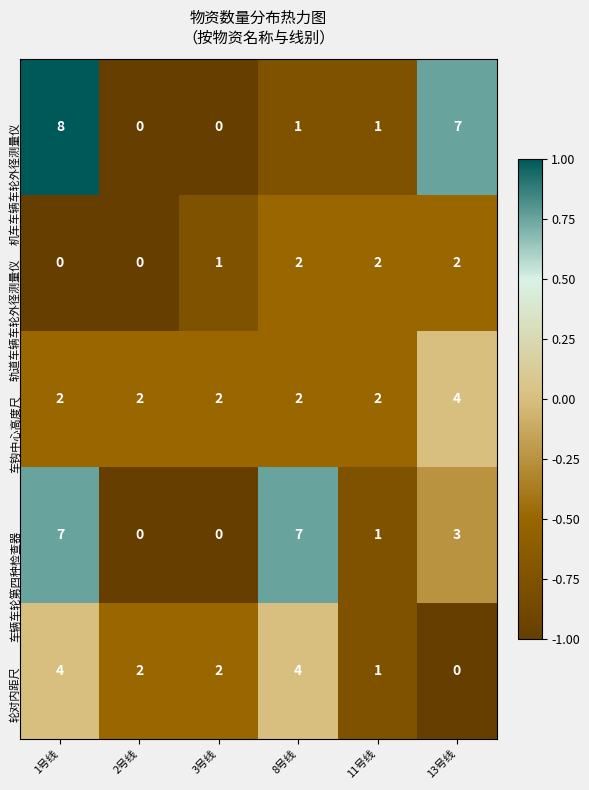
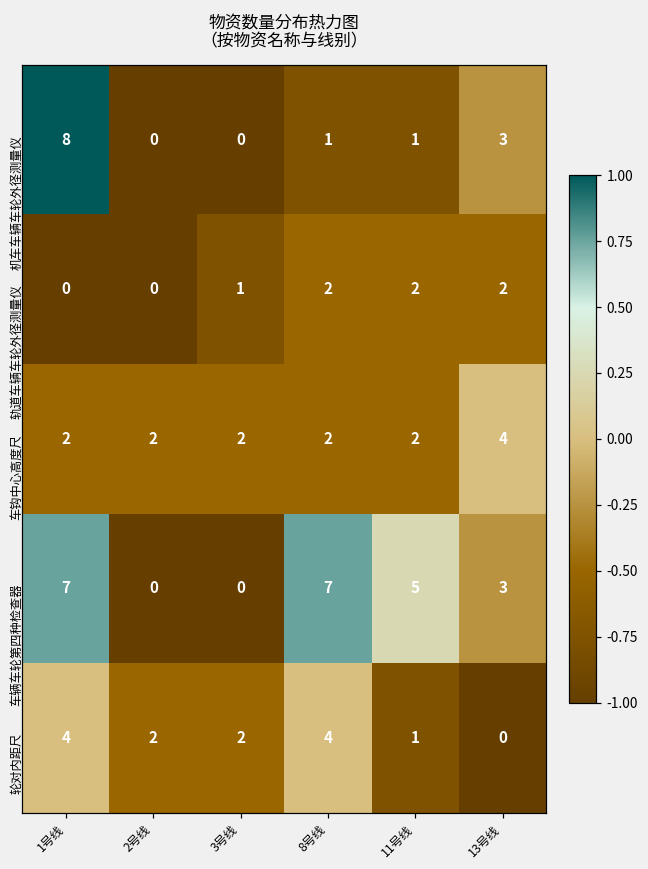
机车车辆车轮外径测量仪, 13号线: 7 -> 3
车辆车轮第四种检查器, 11号线: 1 -> 5
